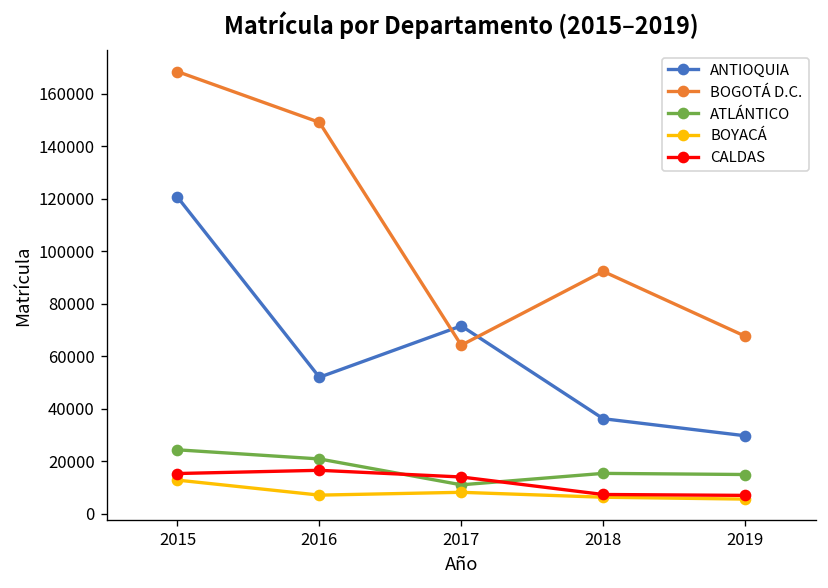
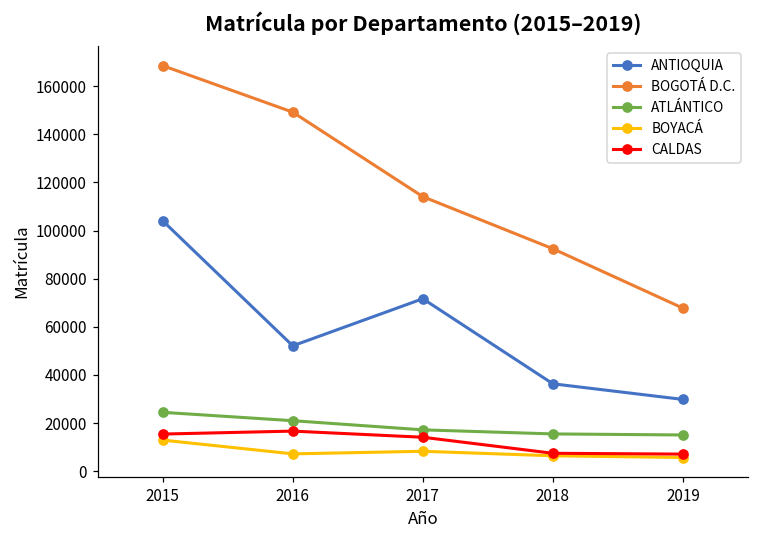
ANTIOQUIA, 2015: 121000 -> 104000
BOGOTÁ D.C., 2017: 64000 -> 114000
ATLÁNTICO, 2017: 11000 -> 17000
